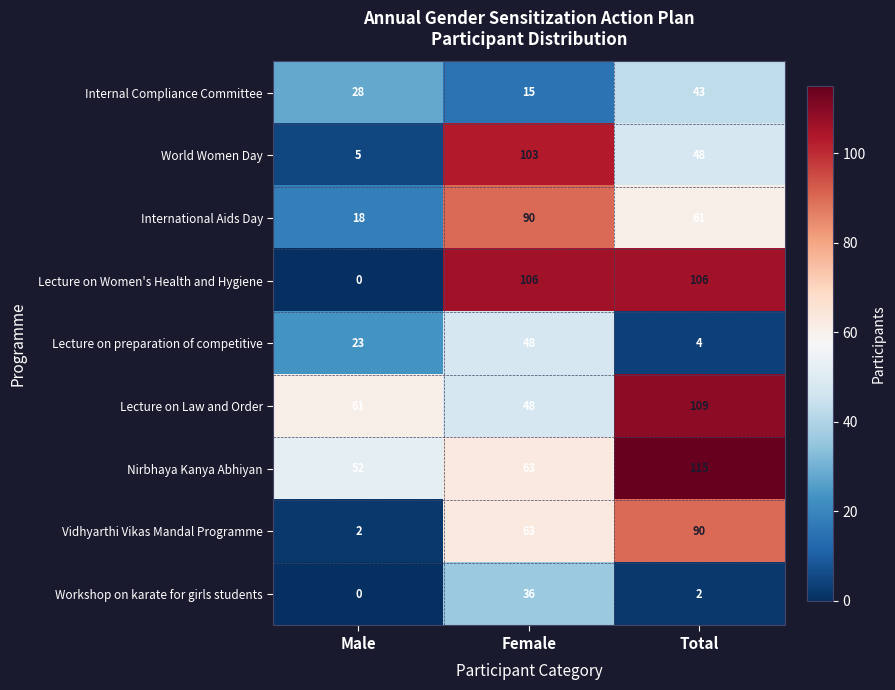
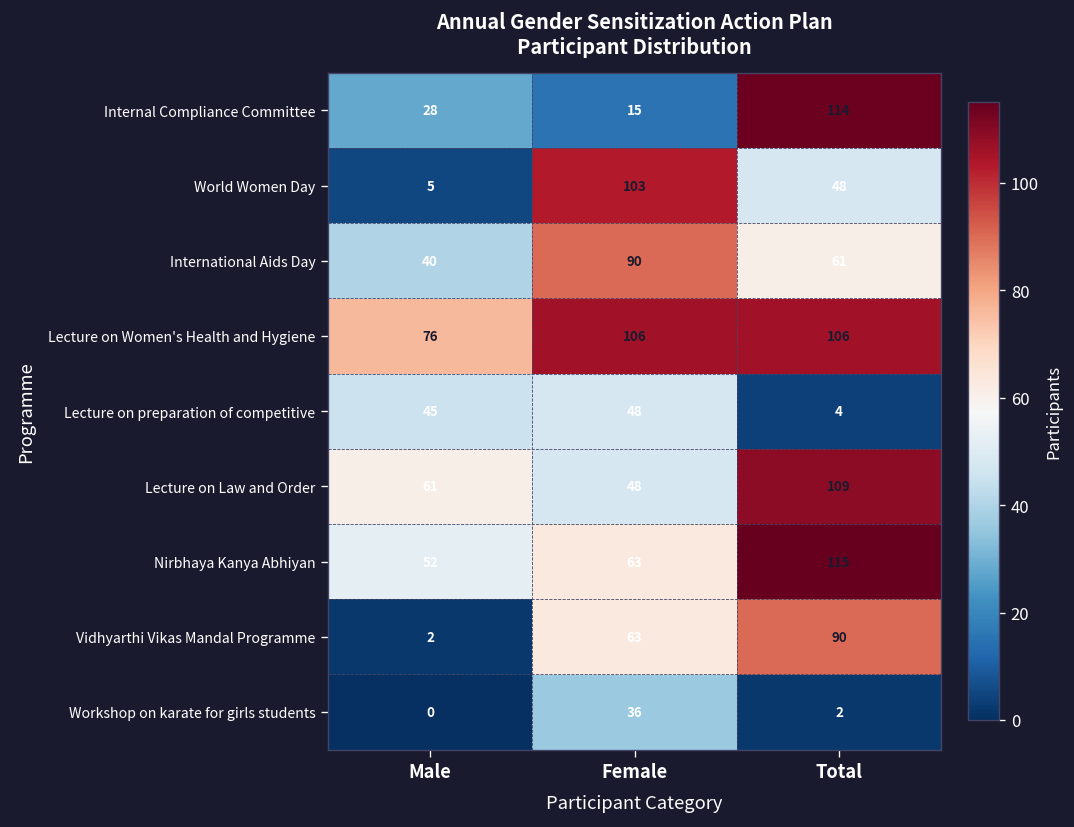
Internal Compliance Committee, Total: 43 -> 114
International Aids Day, Male: 18 -> 40
Lecture on Women's Health and Hygiene, Male: 0 -> 76
Lecture on preparation of competitive, Male: 23 -> 45
